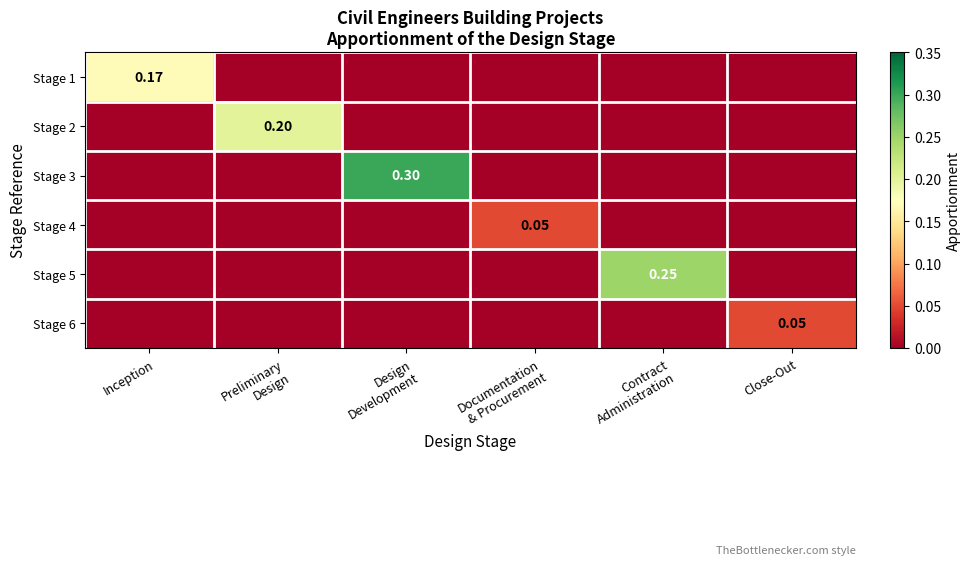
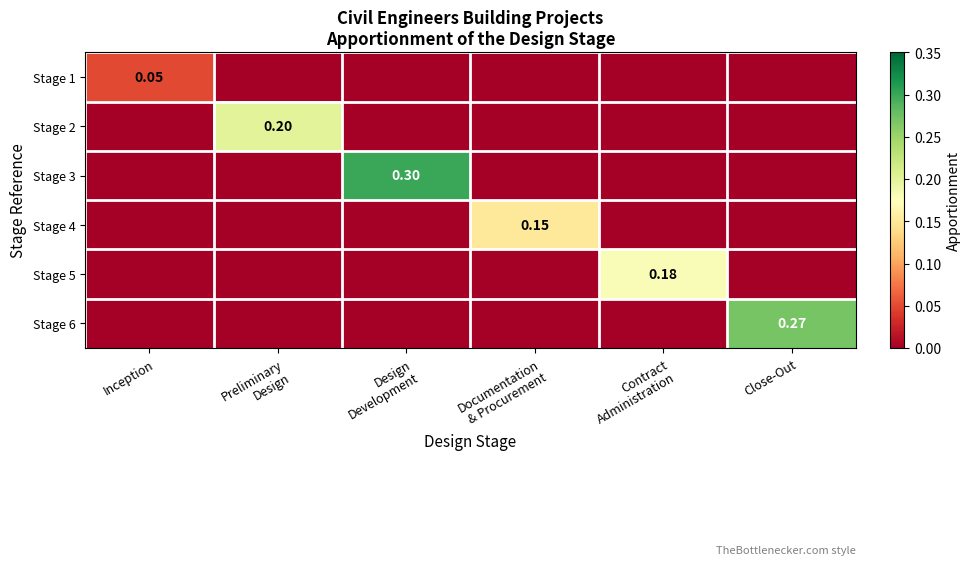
Stage 1, Inception: 0.17 -> 0.05
Stage 4, Documentation & Procurement: 0.05 -> 0.15
Stage 5, Contract Administration: 0.25 -> 0.18
Stage 6, Close-Out: 0.05 -> 0.27
